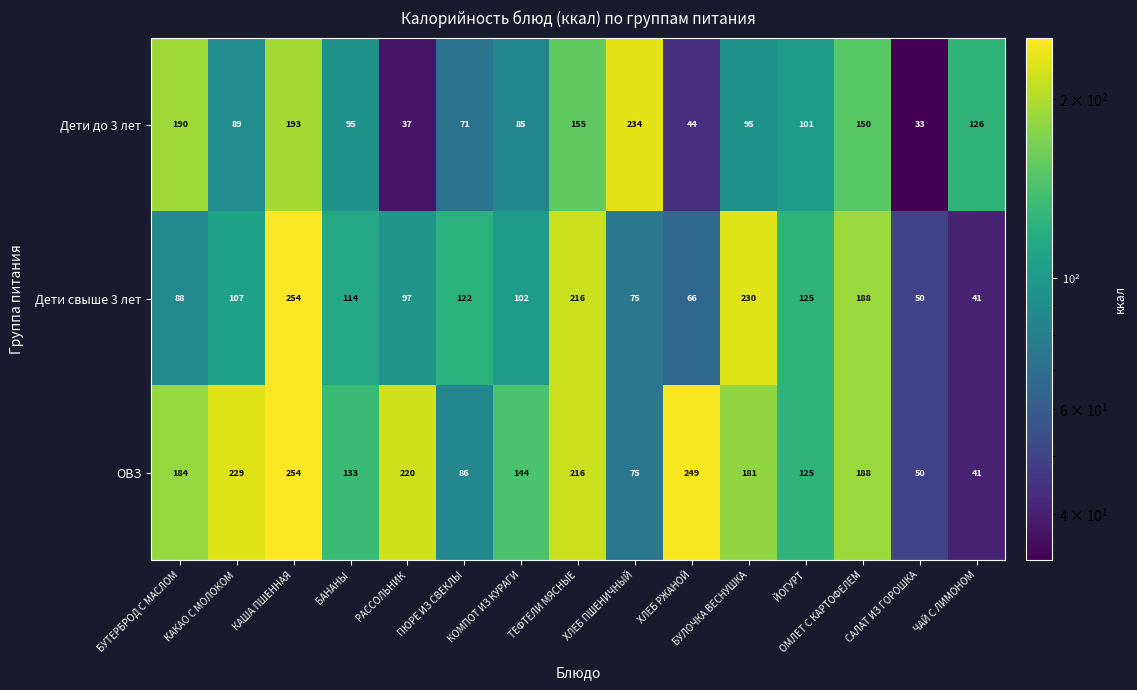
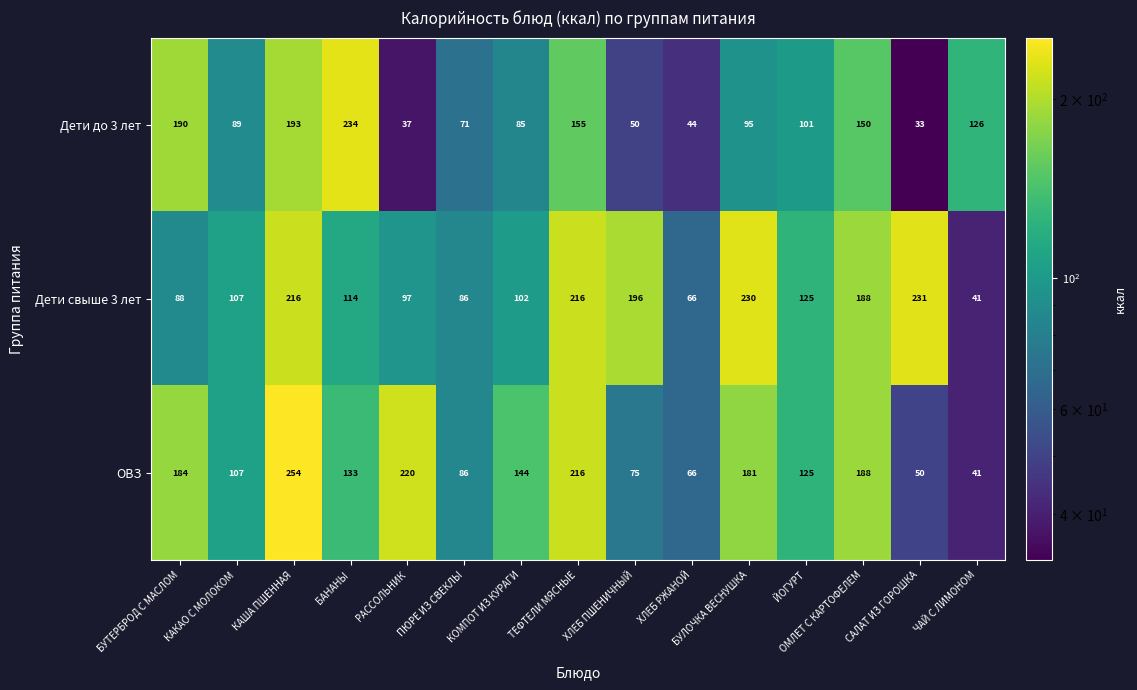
Дети до 3 лет, БАНАНЫ: 95 -> 234
Дети до 3 лет, ХЛЕБ ПШЕНИЧНЫЙ: 234 -> 50
Дети свыше 3 лет, КАША ПШЕННАЯ: 254 -> 216
Дети свыше 3 лет, ПЮРЕ ИЗ СВЕКЛЫ: 122 -> 86
Дети свыше 3 лет, ХЛЕБ ПШЕНИЧНЫЙ: 75 -> 196
Дети свыше 3 лет, САЛАТ ИЗ ГОРОШКА: 50 -> 231
ОВЗ, КАКАО С МОЛОКОМ: 229 -> 107
ОВЗ, ХЛЕБ РЖАНОЙ: 249 -> 66
